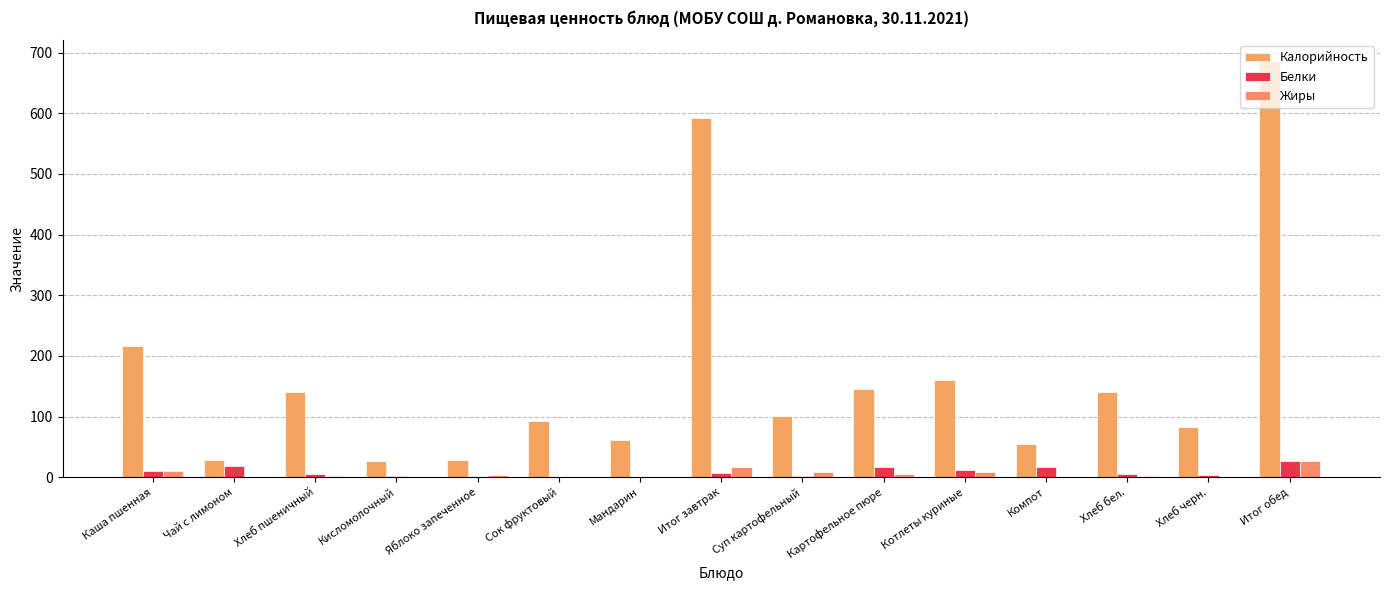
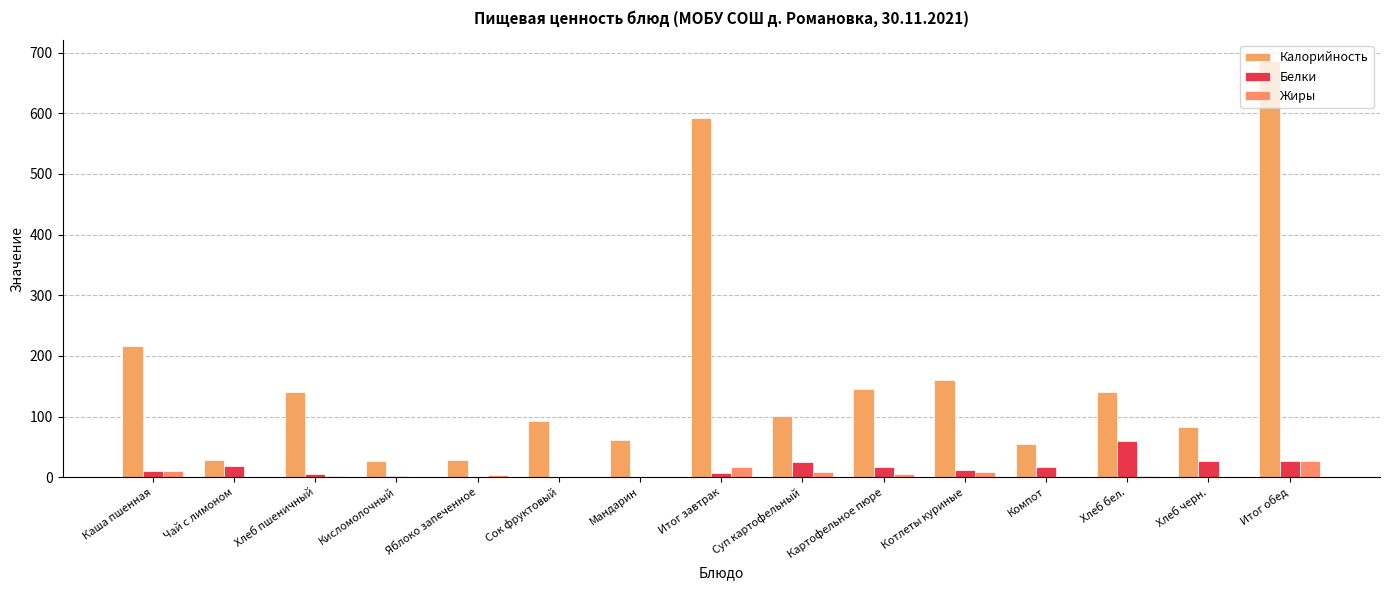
Белки, Суп картофельный: 0 -> 30
Белки, Хлеб бел.: 10 -> 60
Белки, Хлеб черн.: 0 -> 30
